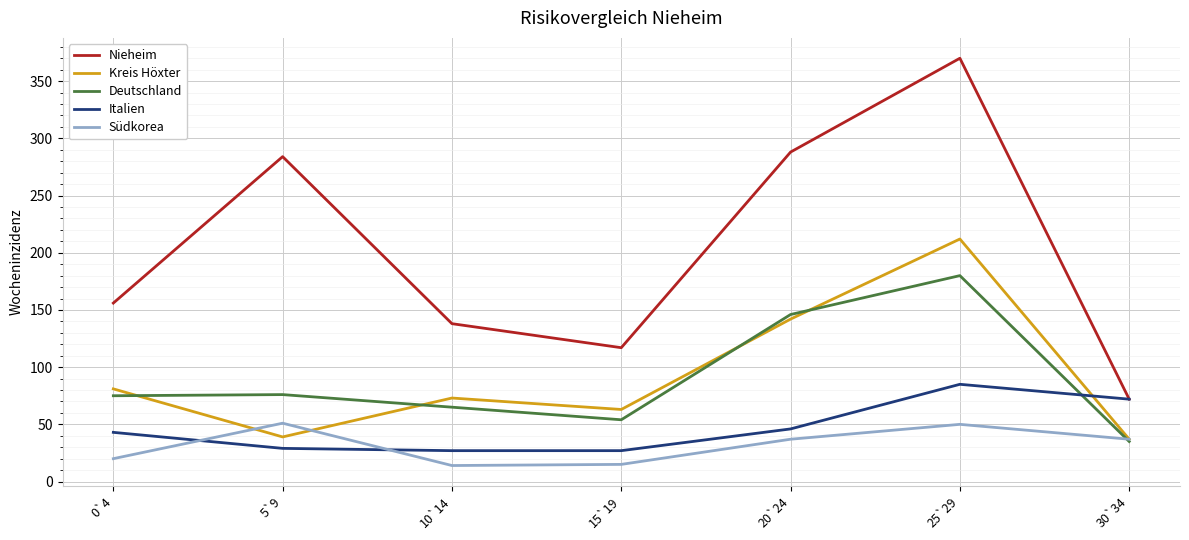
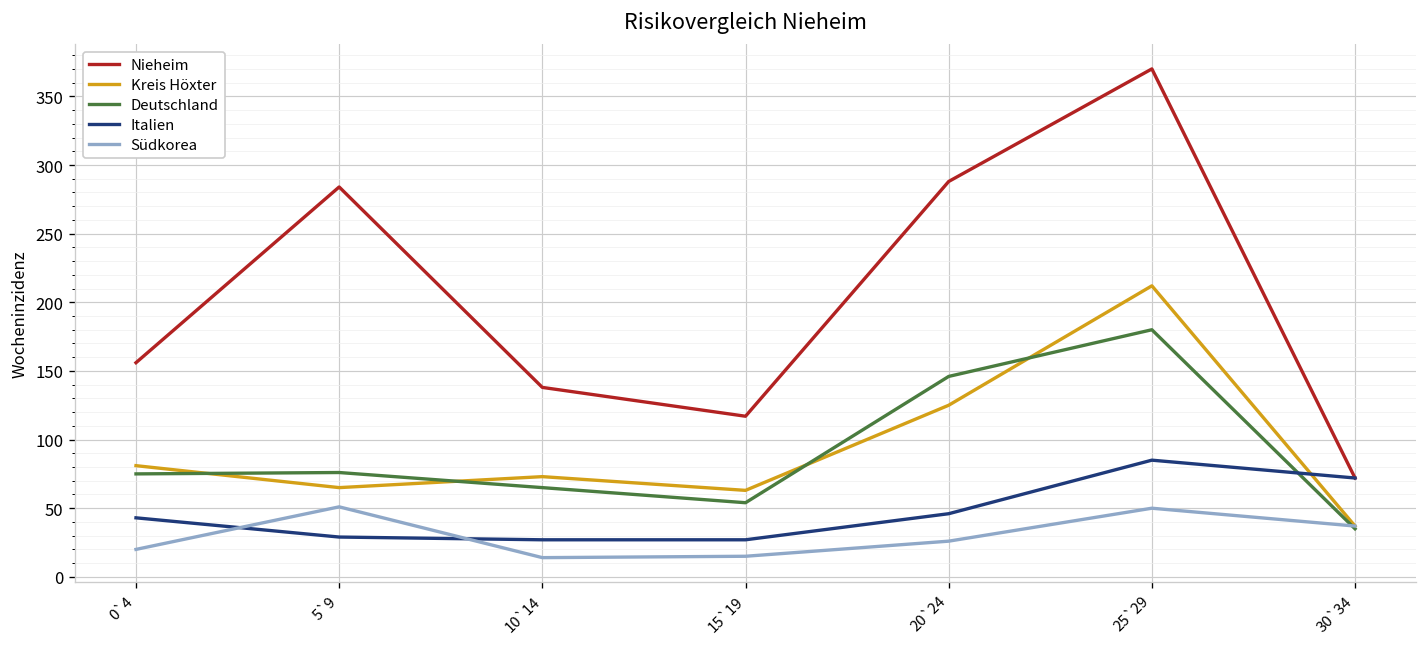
Kreis Höxter, 5`9: 39 -> 65
Kreis Höxter, 20`24: 142 -> 125
Südkorea, 20`24: 37 -> 26
